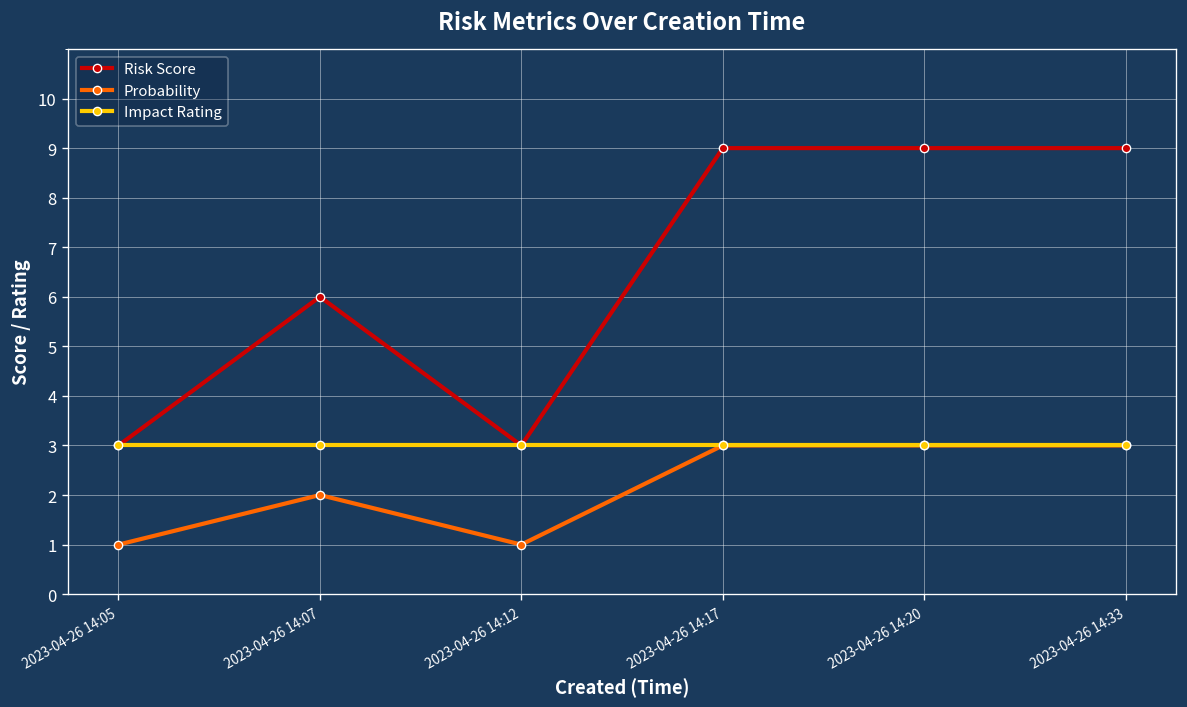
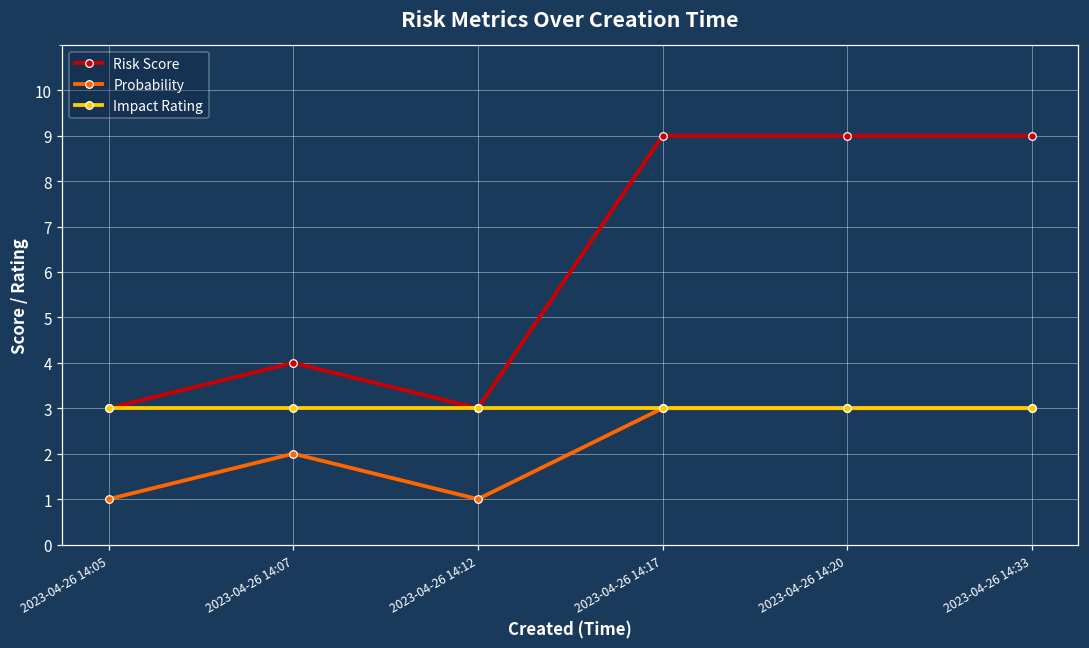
Risk Score, 2023-04-26 14:07: 6 -> 4
